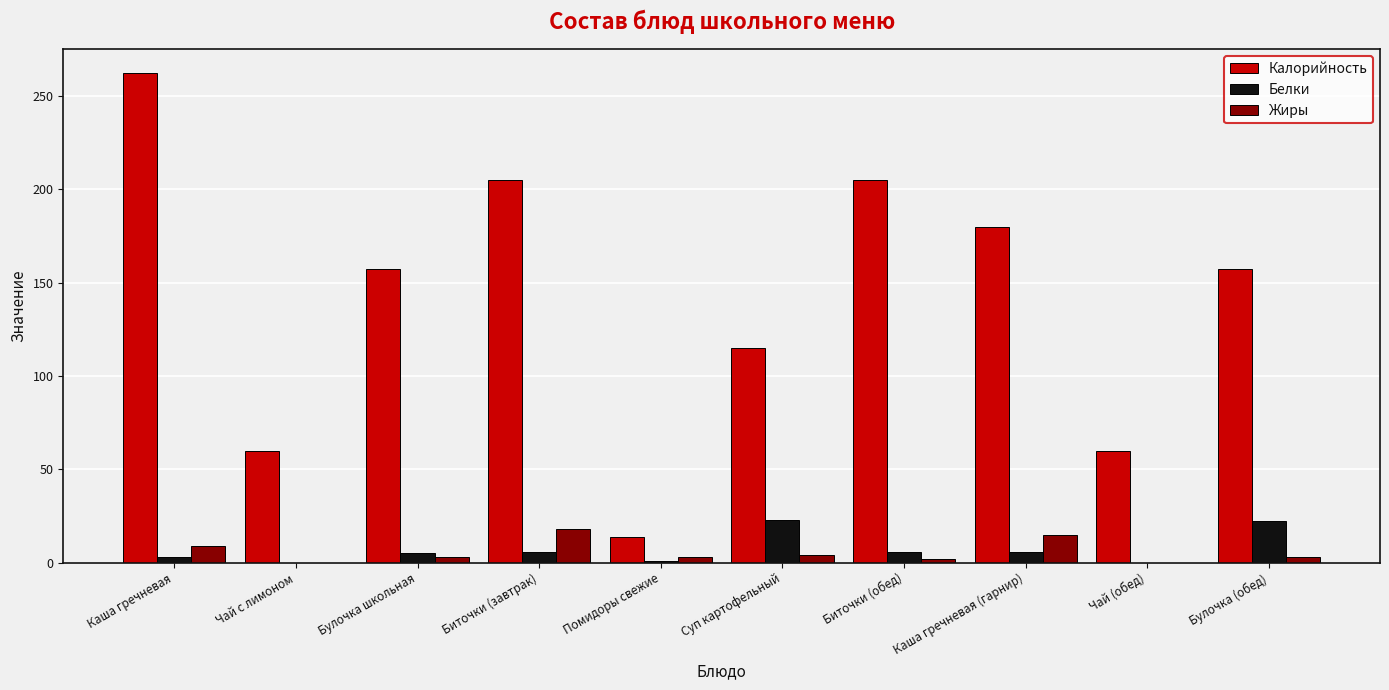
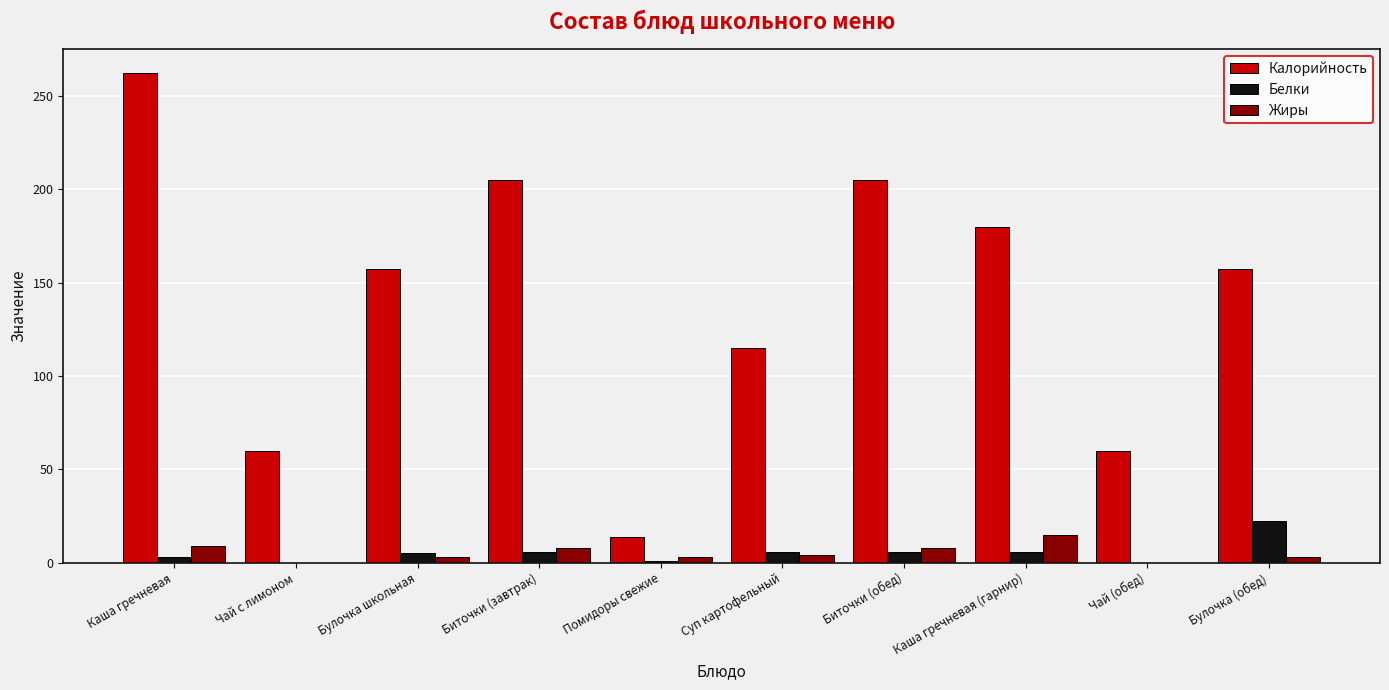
Жиры, Биточки (завтрак): 18 -> 8
Белки, Суп картофельный: 23 -> 6
Жиры, Биточки (обед): 2 -> 8
